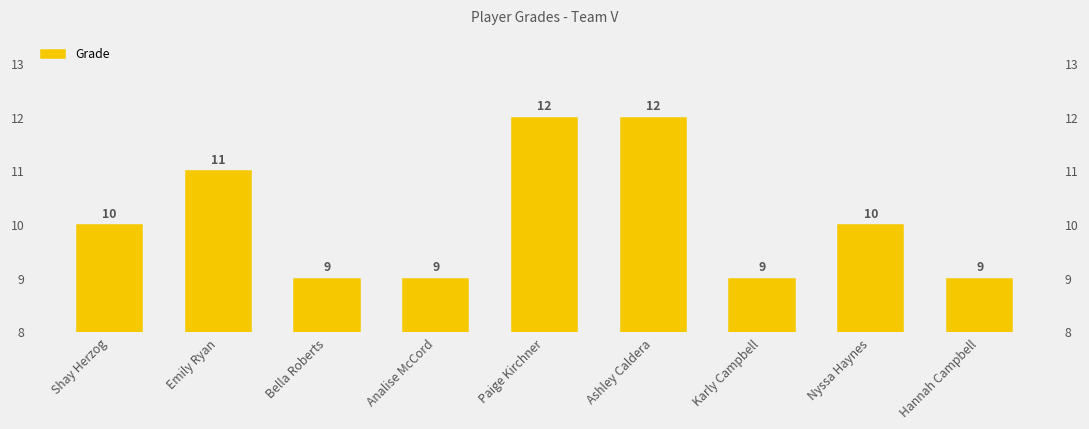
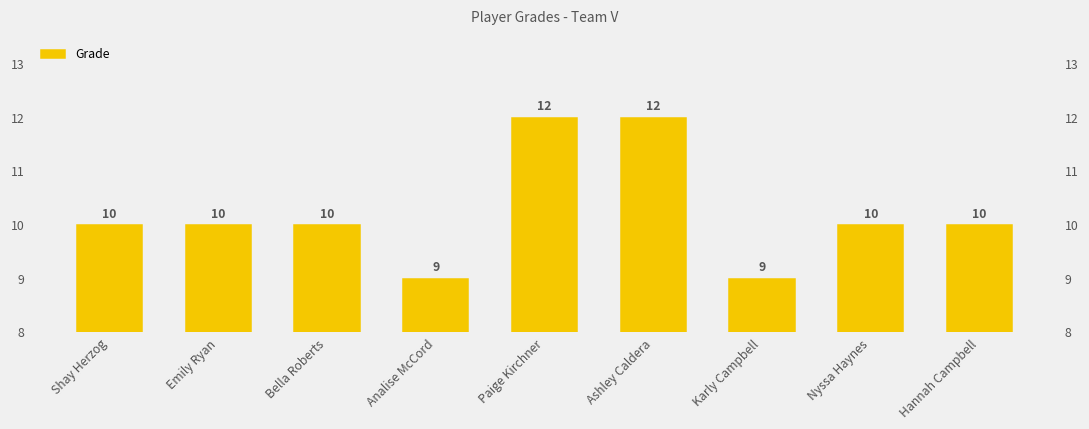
Emily Ryan: 11 -> 10
Bella Roberts: 9 -> 10
Hannah Campbell: 9 -> 10
